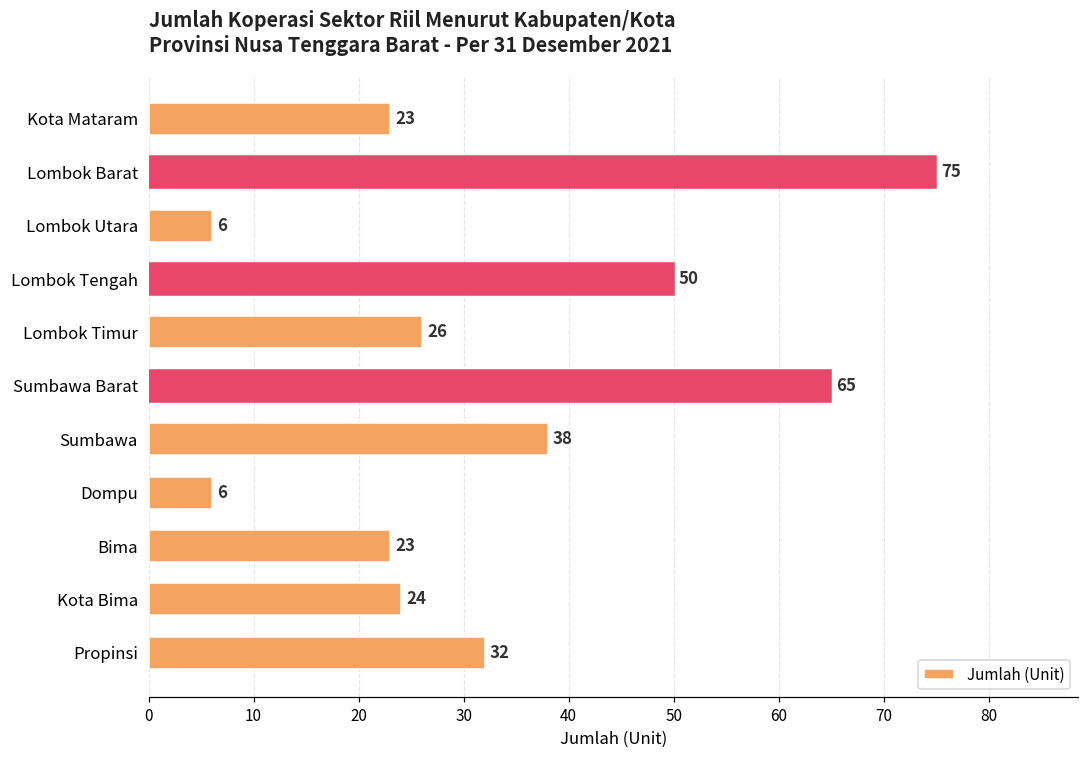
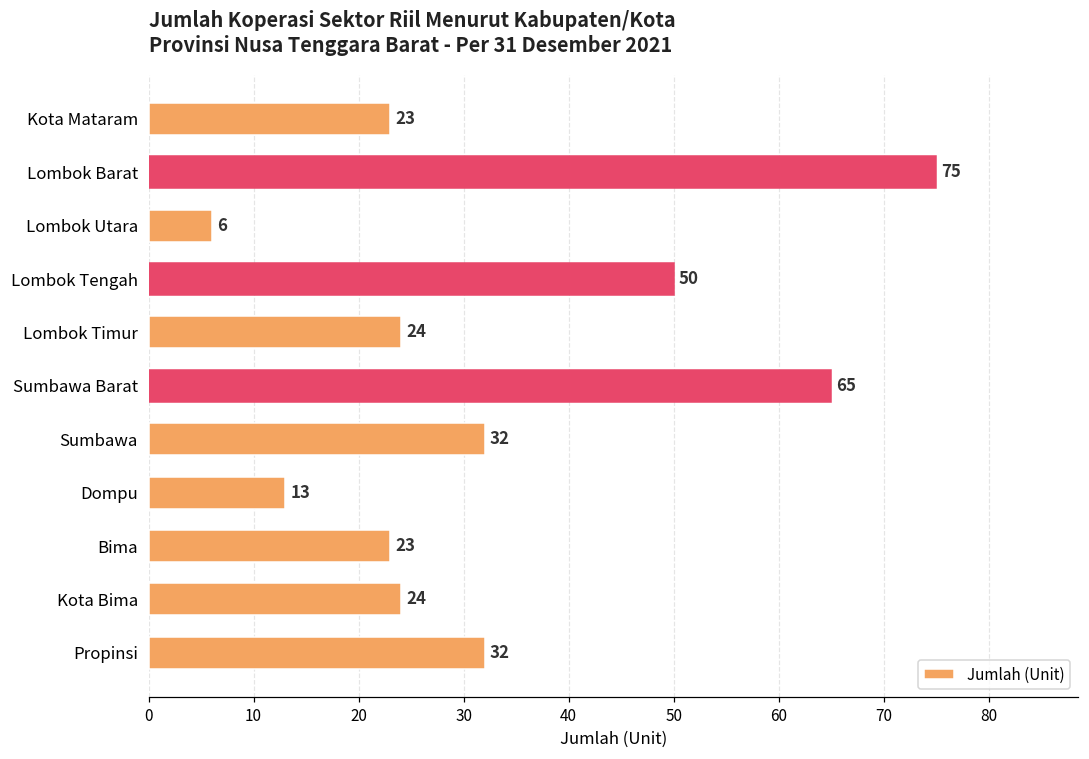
Lombok Timur: 26 -> 24
Sumbawa: 38 -> 32
Dompu: 6 -> 13
